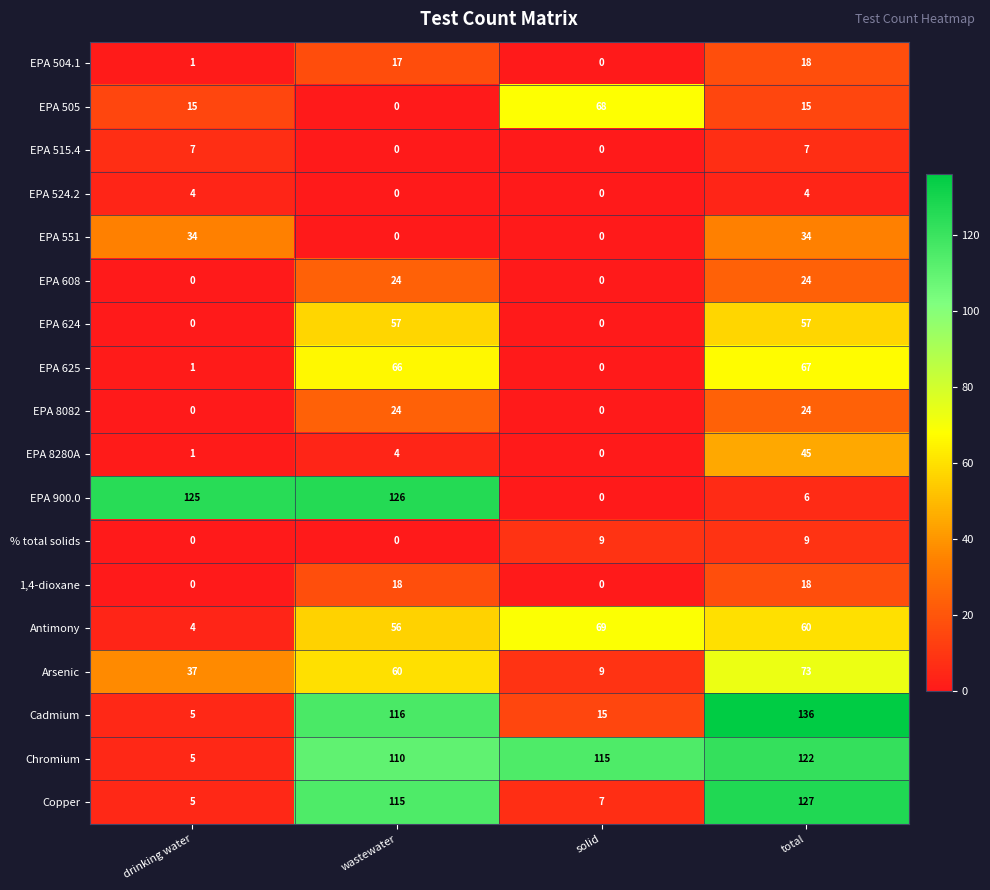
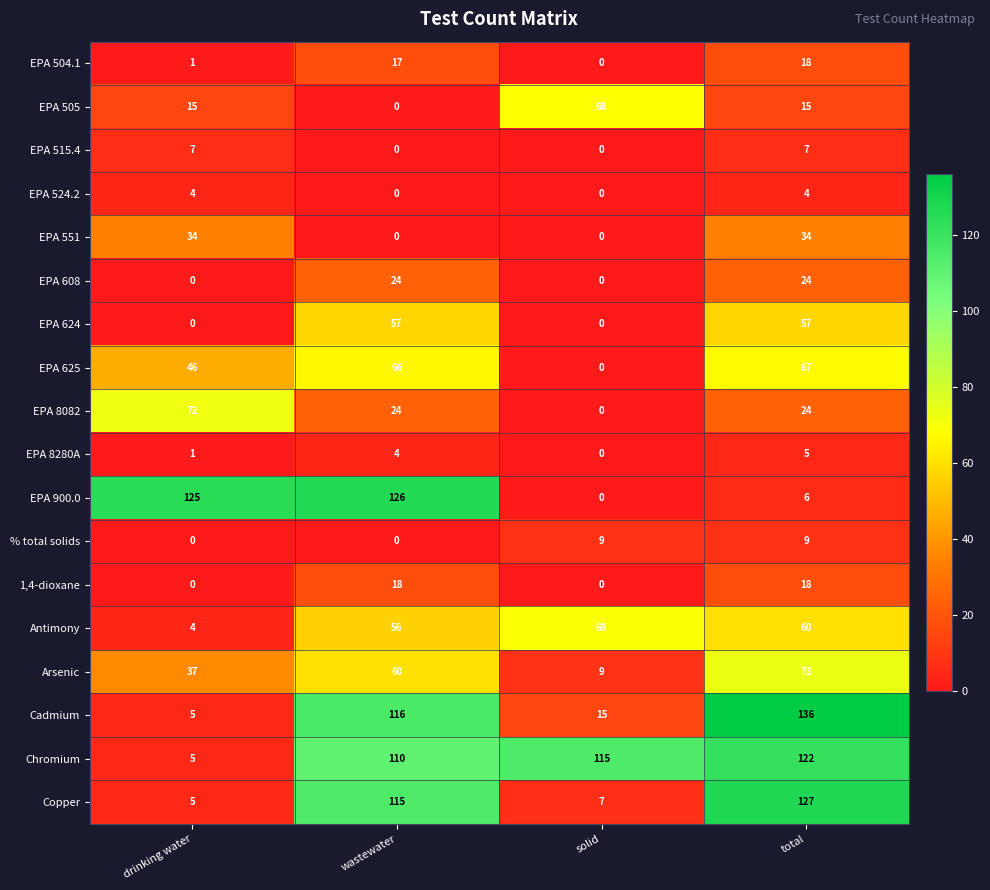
EPA 625, drinking water: 1 -> 46
EPA 8082, drinking water: 0 -> 72
EPA 8280A, total: 45 -> 5
